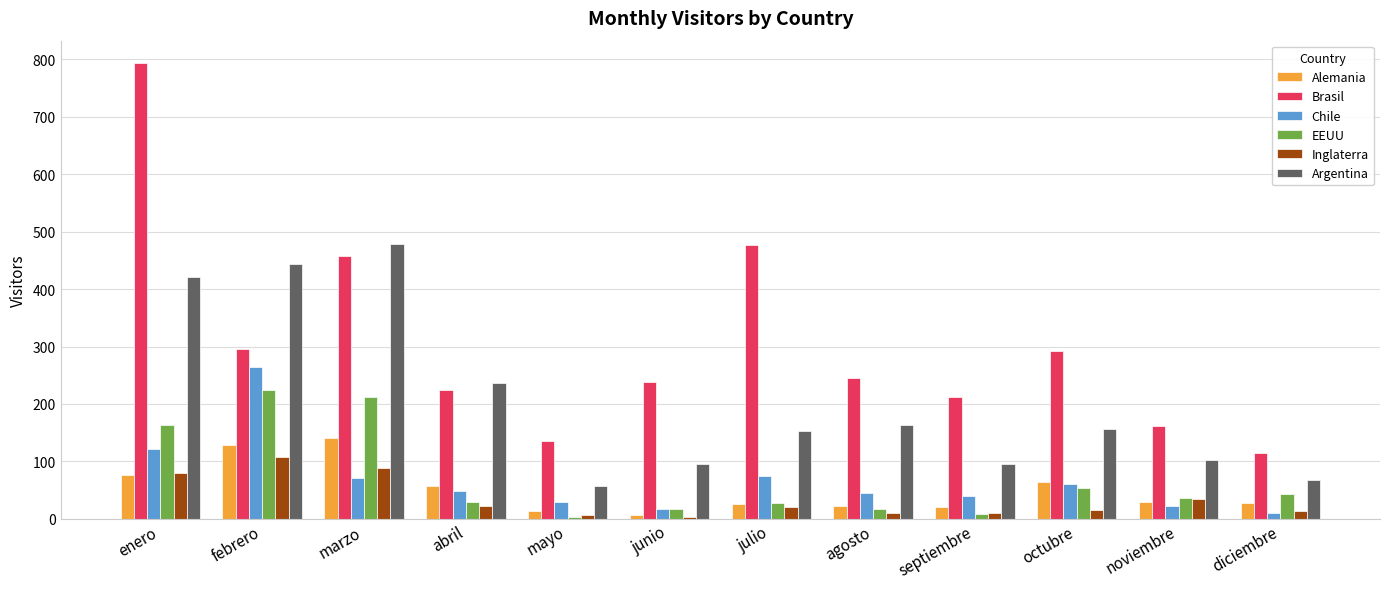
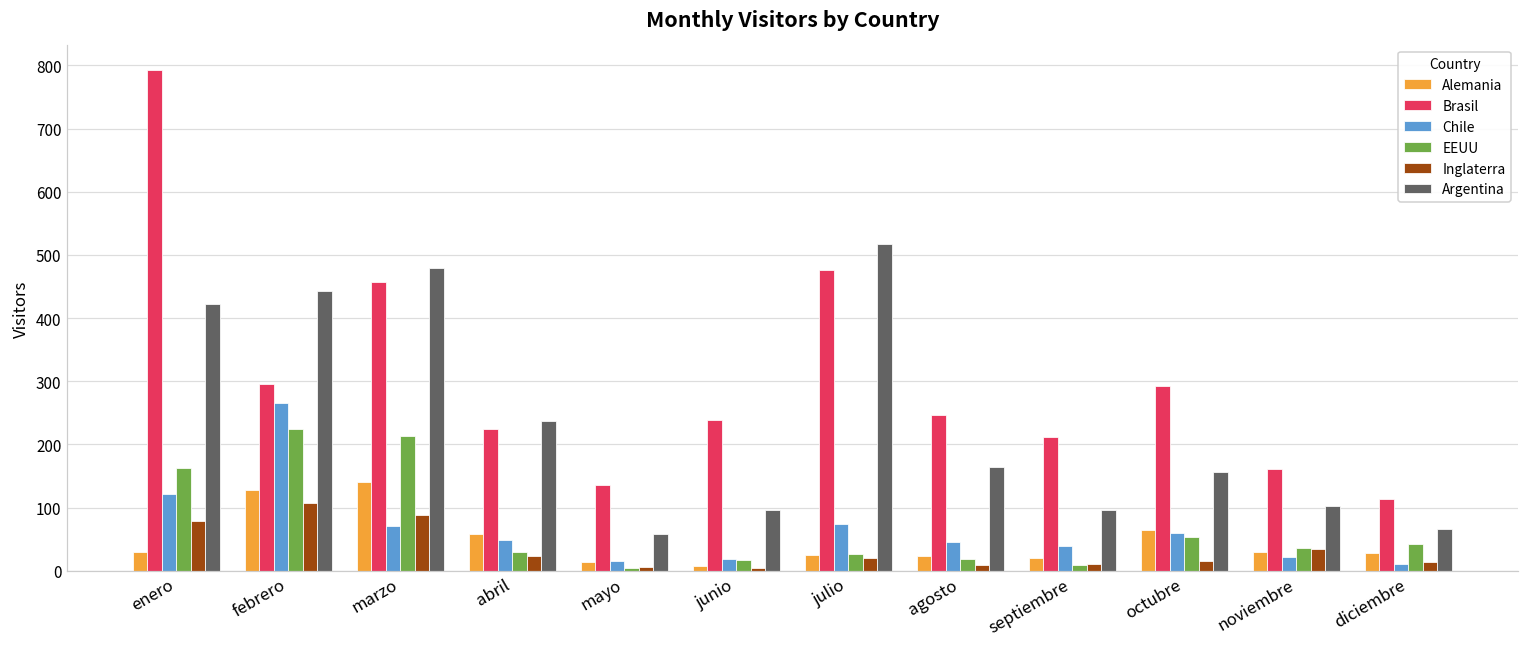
Alemania, enero: 80 -> 30
Chile, mayo: 30 -> 20
Argentina, julio: 150 -> 520
